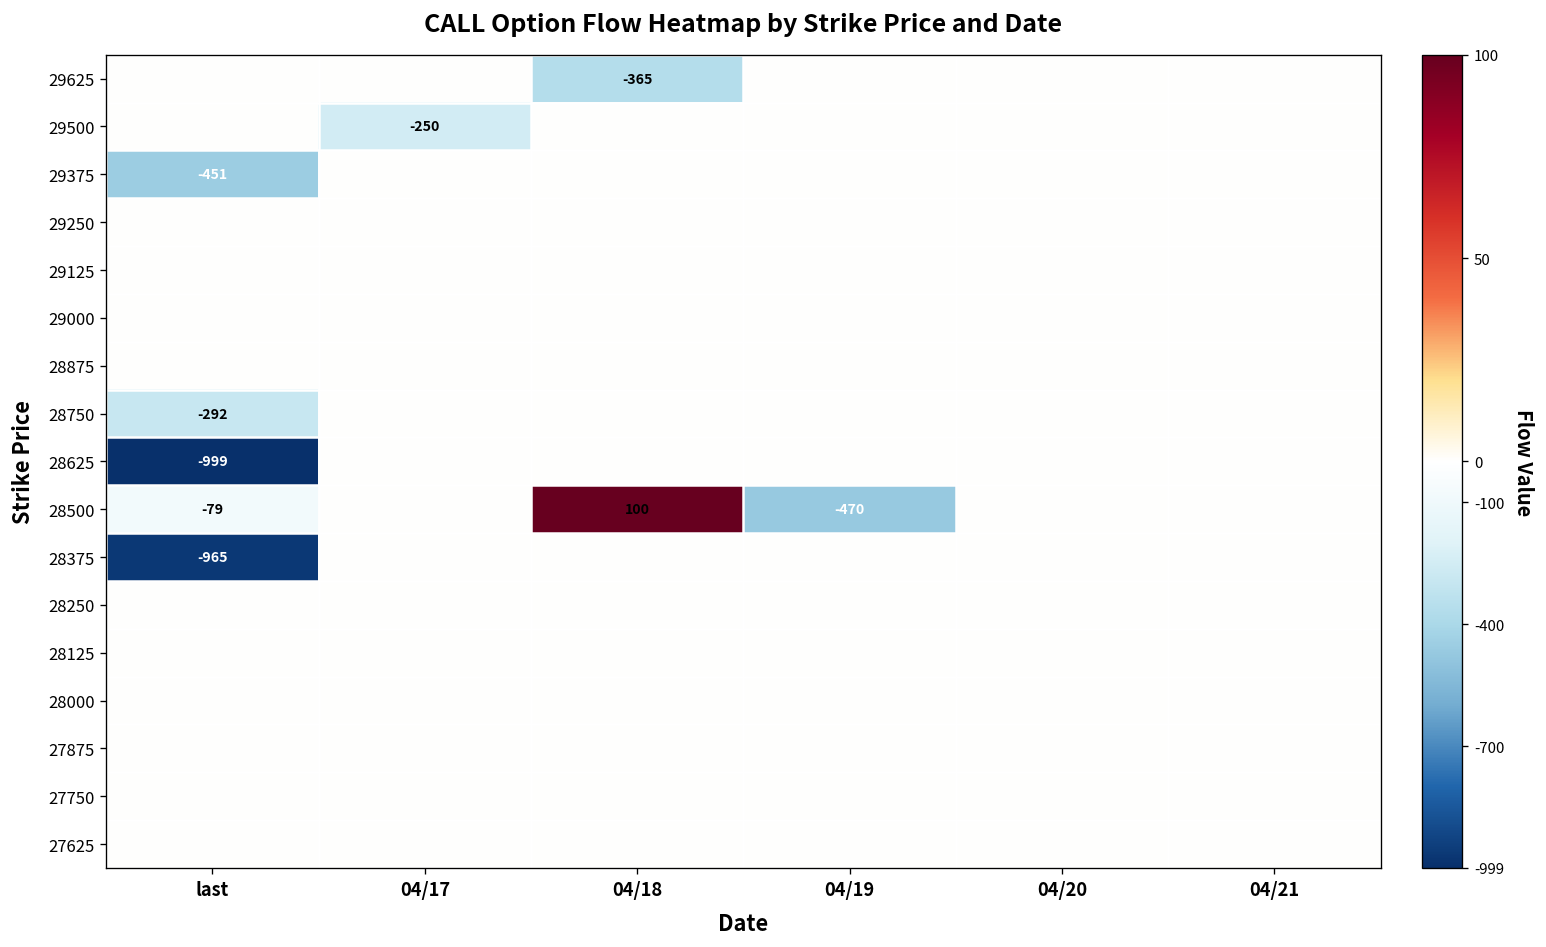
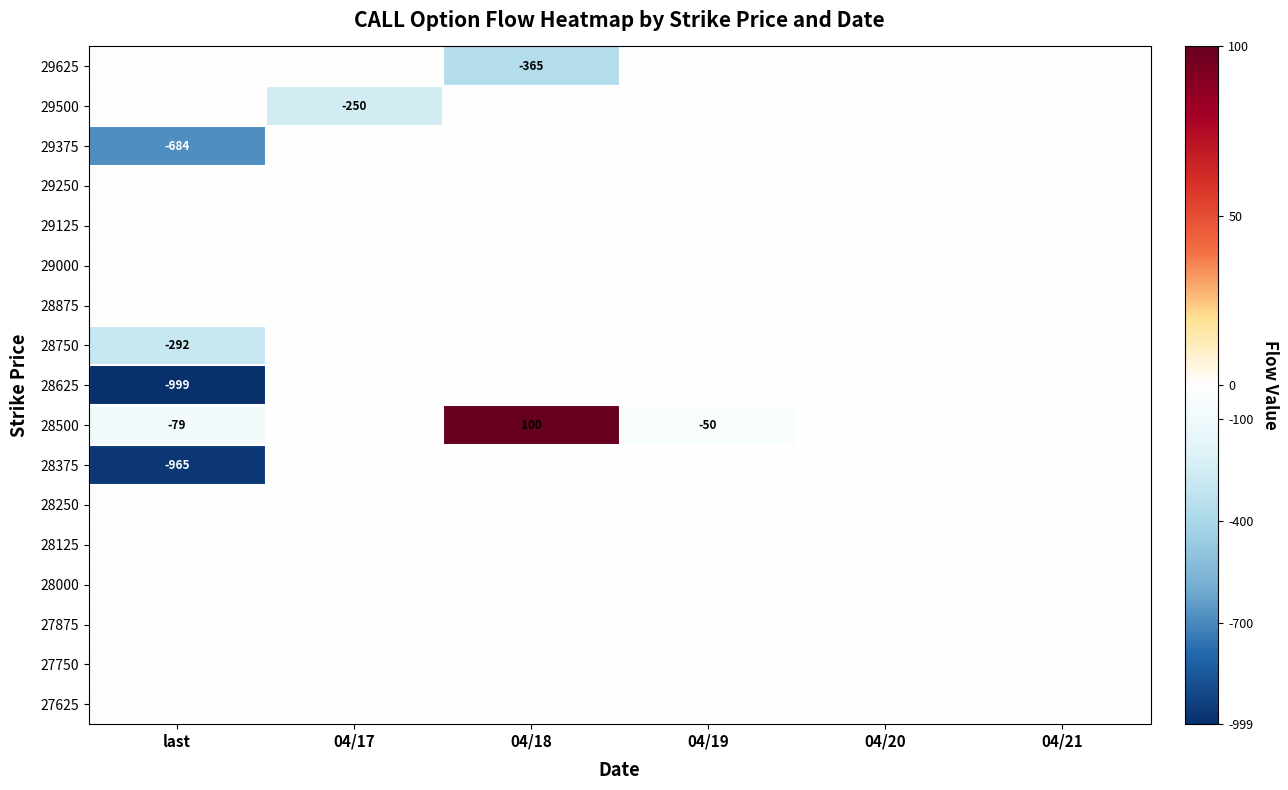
29375, last: -451 -> -684
28500, 04/19: -470 -> -50
